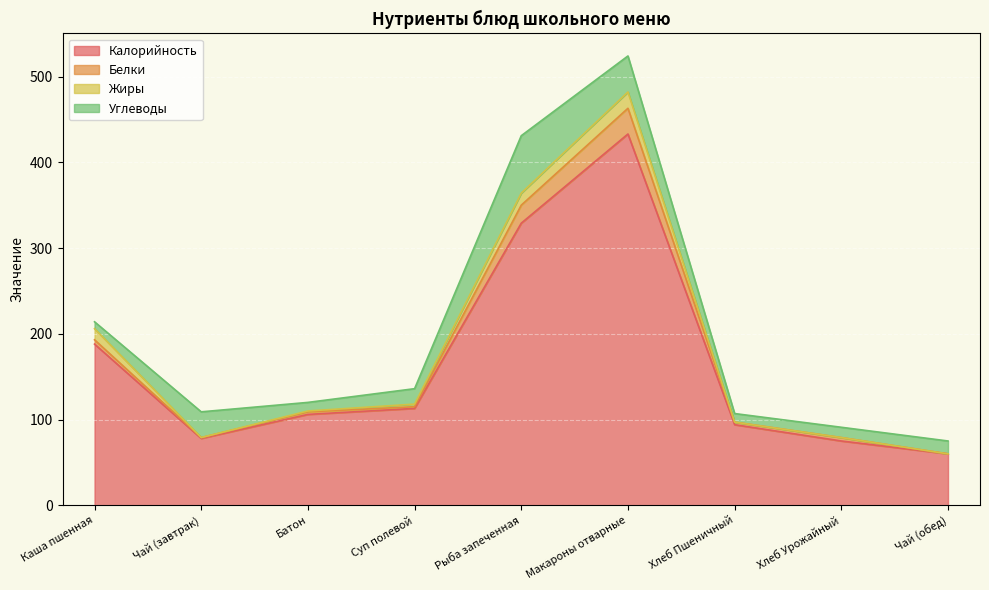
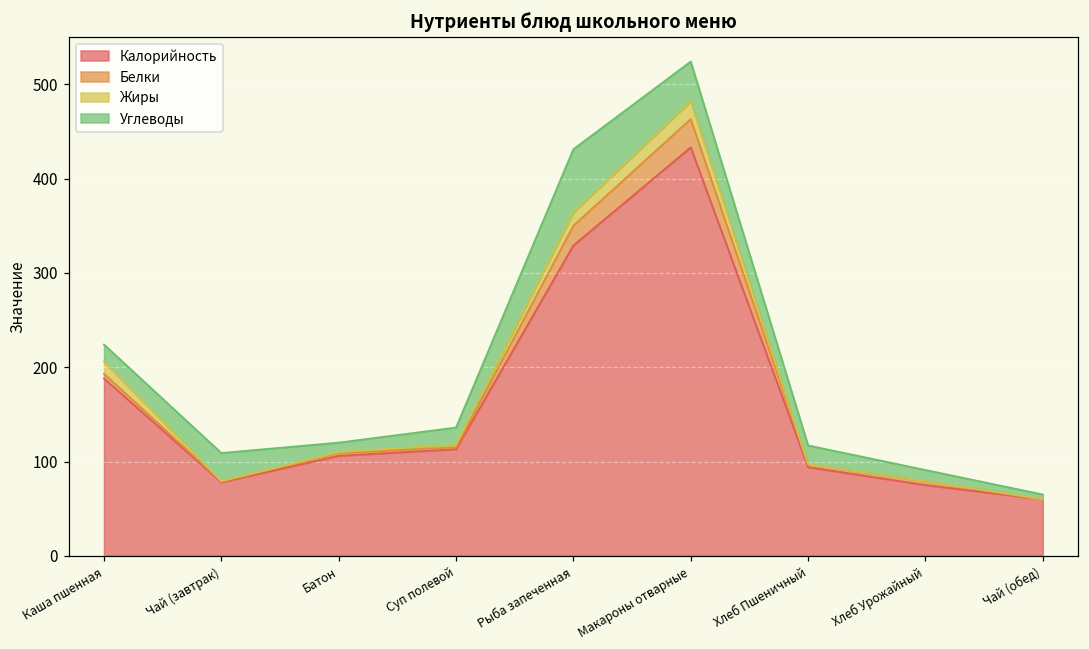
Углеводы, Каша пшенная: 10 -> 20
Углеводы, Хлеб Пшеничный: 10 -> 20
Углеводы, Чай (обед): 20 -> 10
